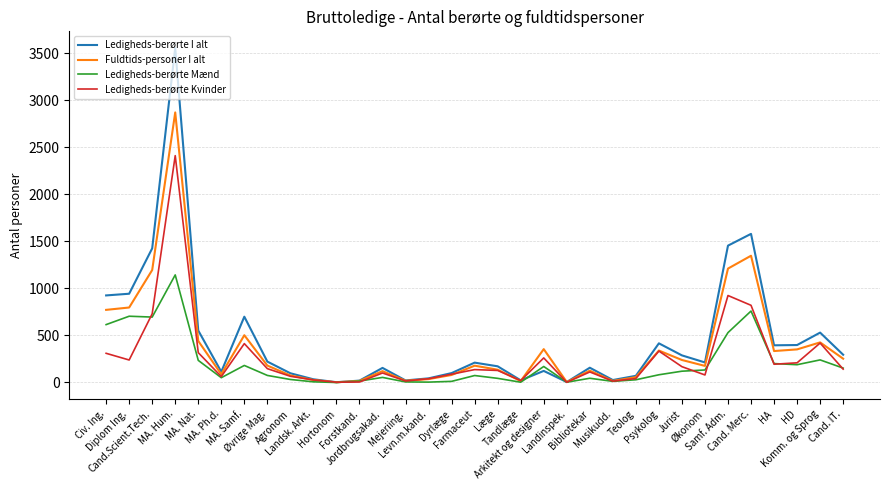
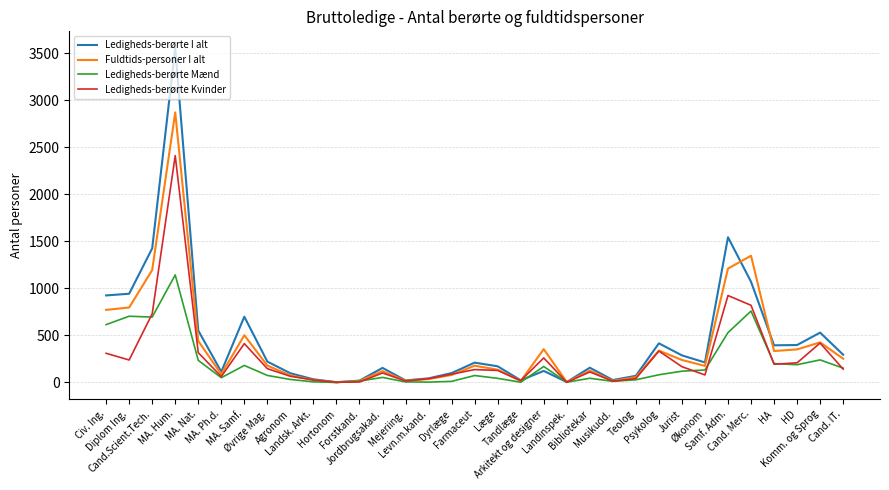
Ledigheds-berørte I alt, Samf. Adm.: 1450 -> 1540
Ledigheds-berørte I alt, Cand. Merc.: 1600 -> 1100
